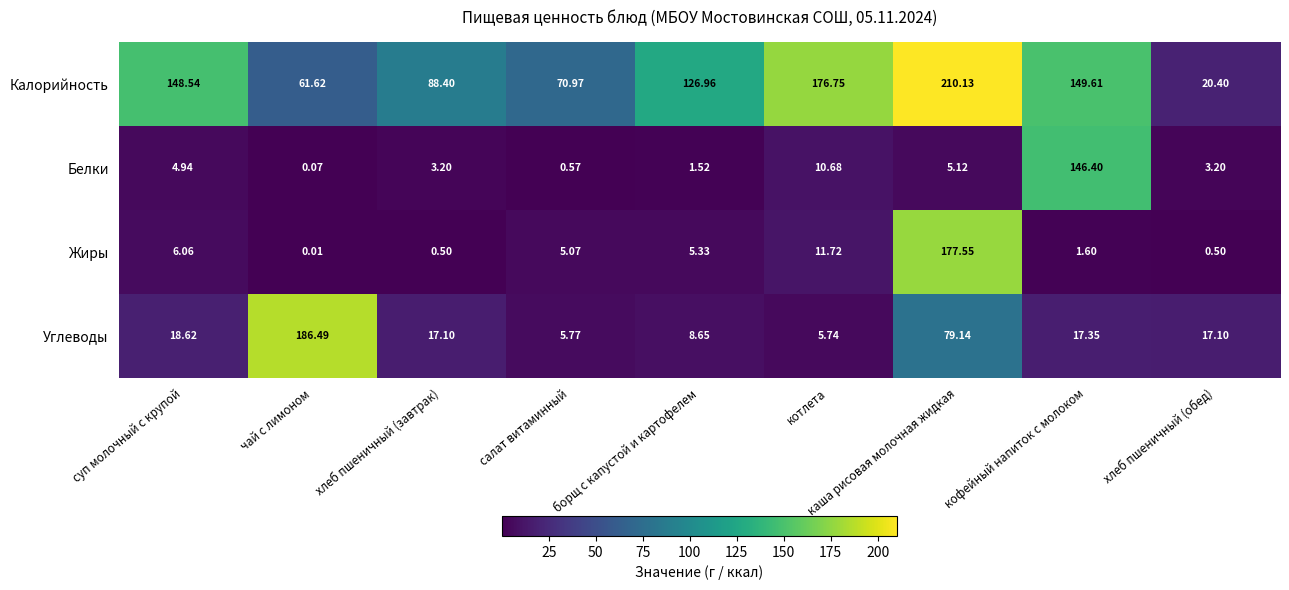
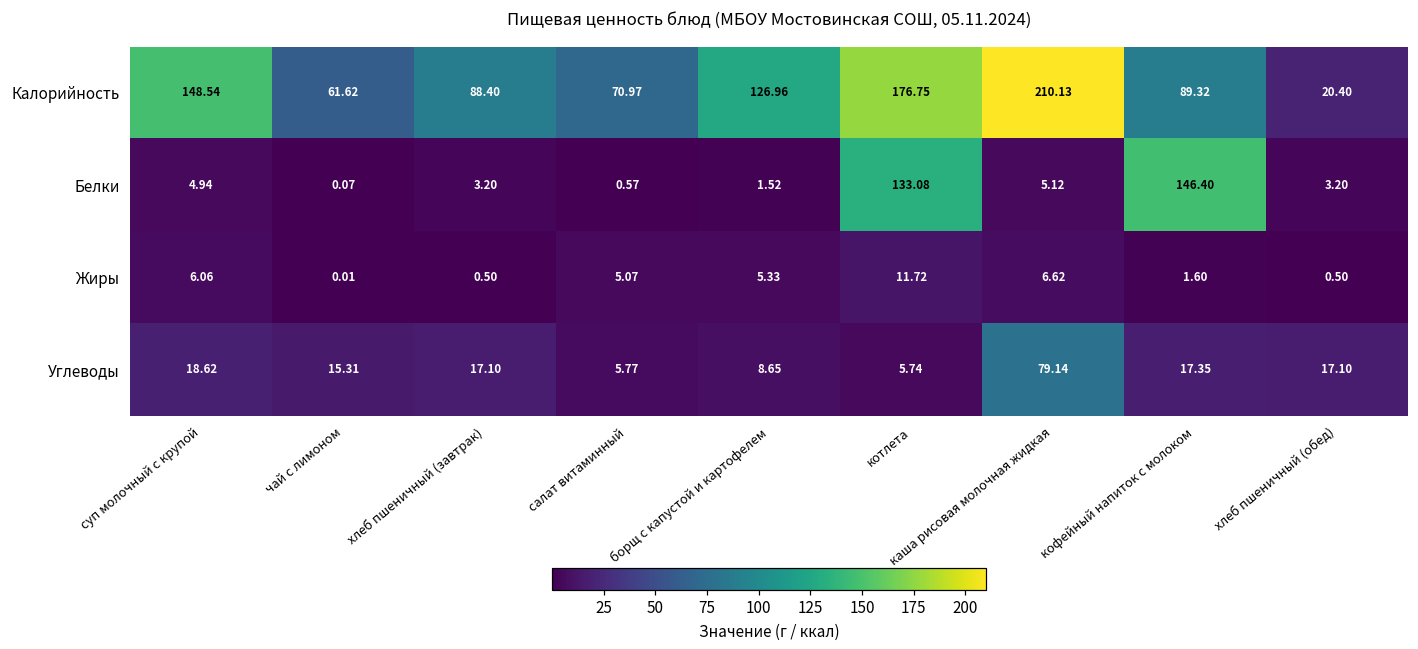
Калорийность, кофейный напиток с молоком: 149.61 -> 89.32
Белки, котлета: 10.68 -> 133.08
Жиры, каша рисовая молочная жидкая: 177.55 -> 6.62
Углеводы, чай с лимоном: 186.49 -> 15.31
